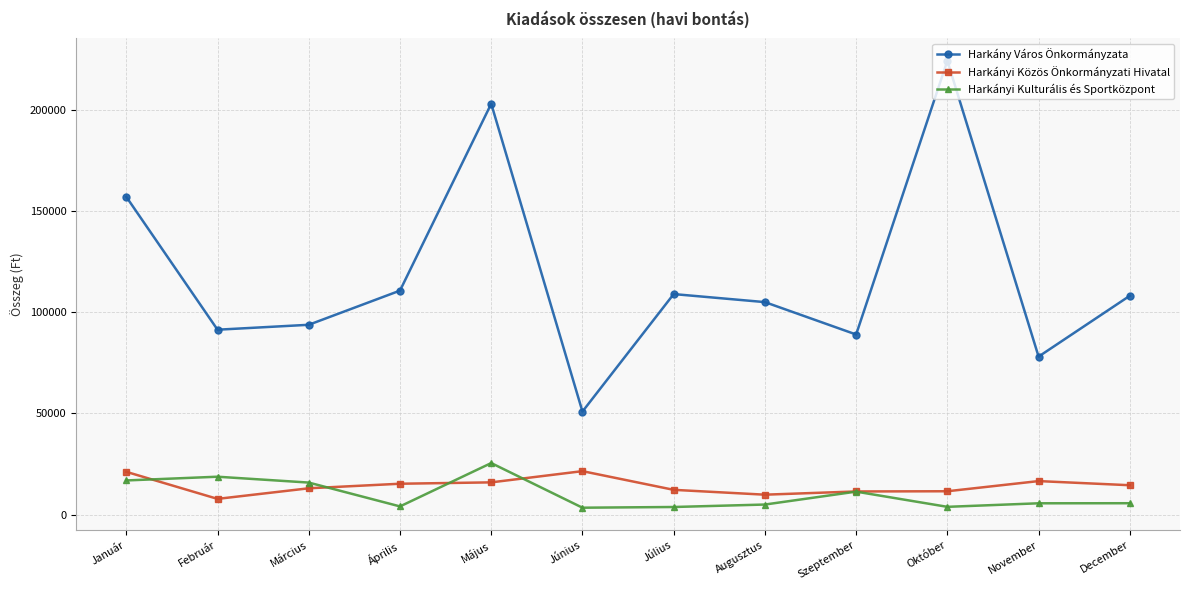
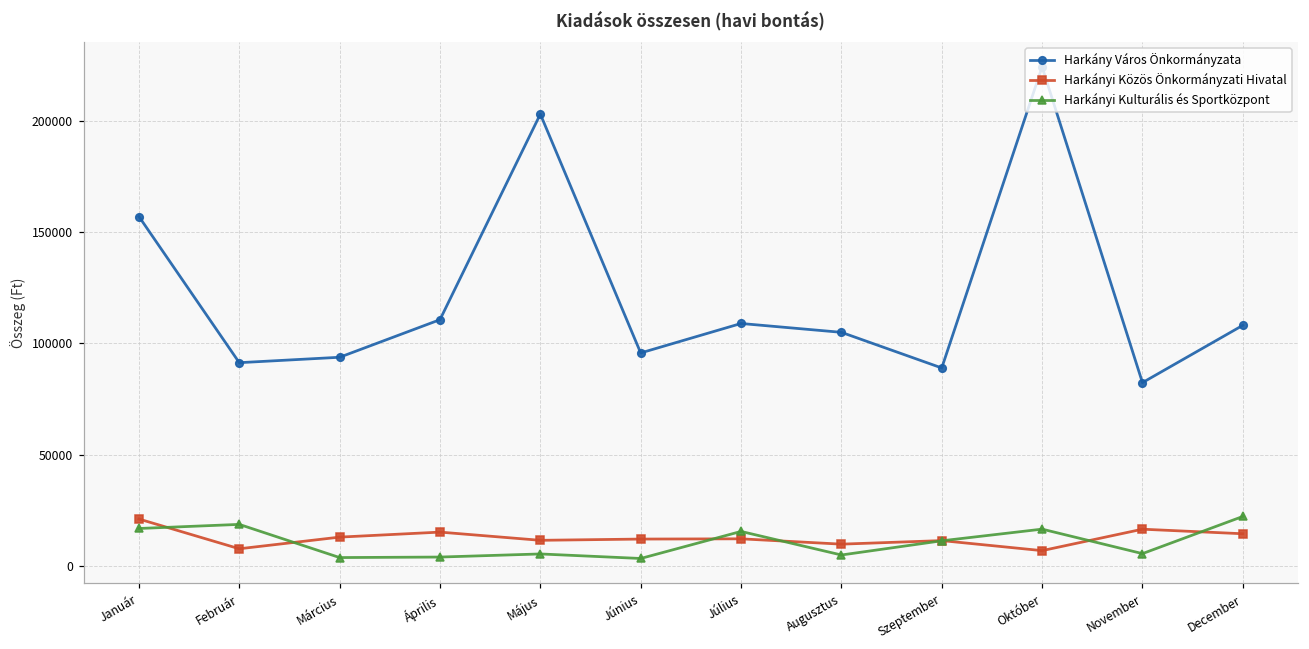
Harkányi Kulturális és Sportközpont, Március: 16000 -> 4000
Harkányi Közös Önkormányzati Hivatal, Május: 16000 -> 12000
Harkányi Kulturális és Sportközpont, Május: 25000 -> 5000
Harkány Város Önkormányzata, Június: 51000 -> 96000
Harkányi Közös Önkormányzati Hivatal, Június: 21000 -> 12000
Harkányi Kulturális és Sportközpont, Július: 4000 -> 16000
Harkányi Közös Önkormányzati Hivatal, Október: 11000 -> 7000
Harkányi Kulturális és Sportközpont, Október: 4000 -> 17000
Harkány Város Önkormányzata, November: 78000 -> 82000
Harkányi Kulturális és Sportközpont, December: 6000 -> 22000
